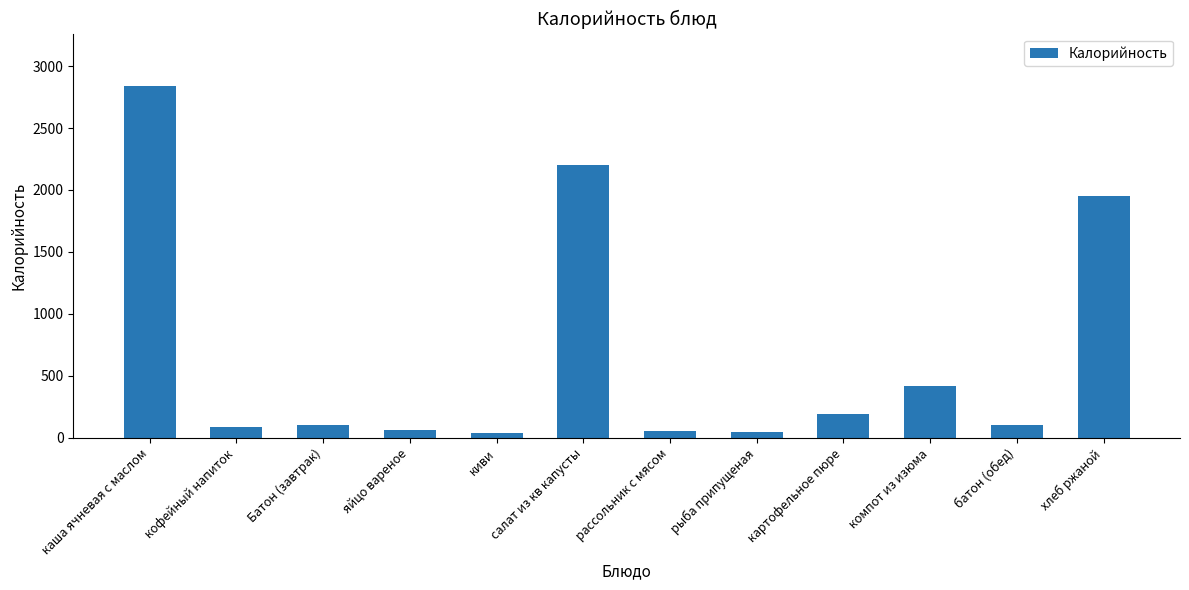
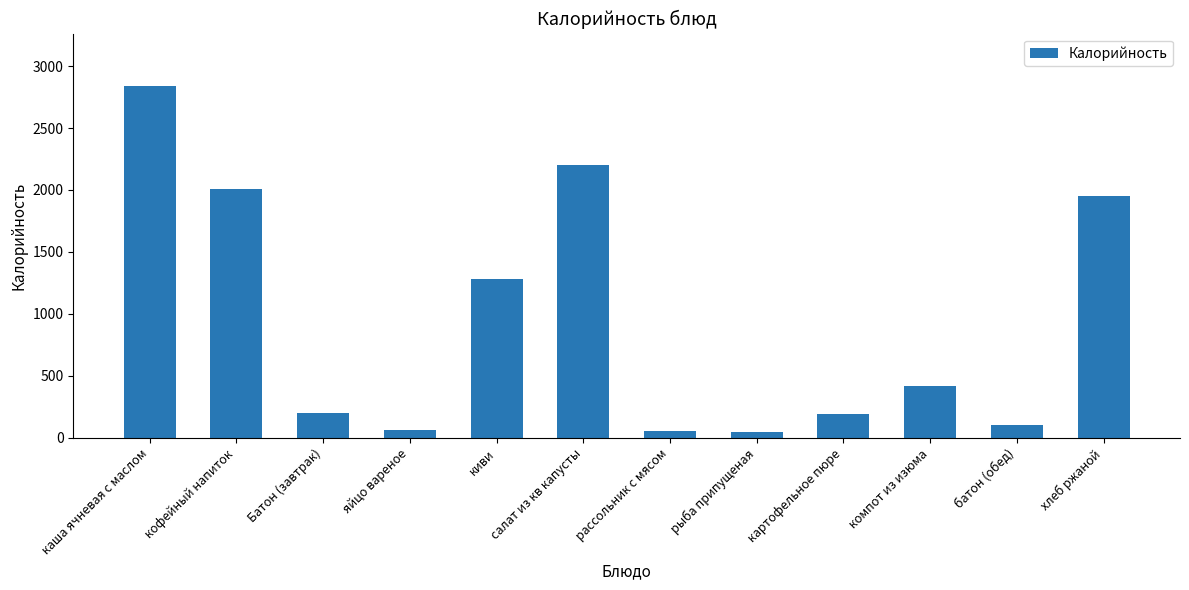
кофейный напиток: 90 -> 2010
Батон (завтрак): 110 -> 200
киви: 40 -> 1290
